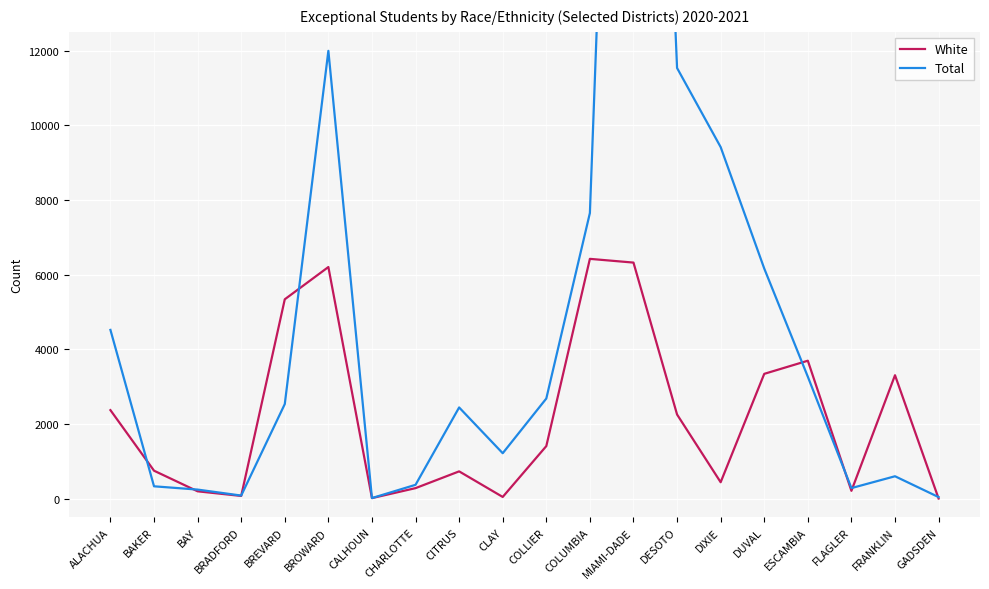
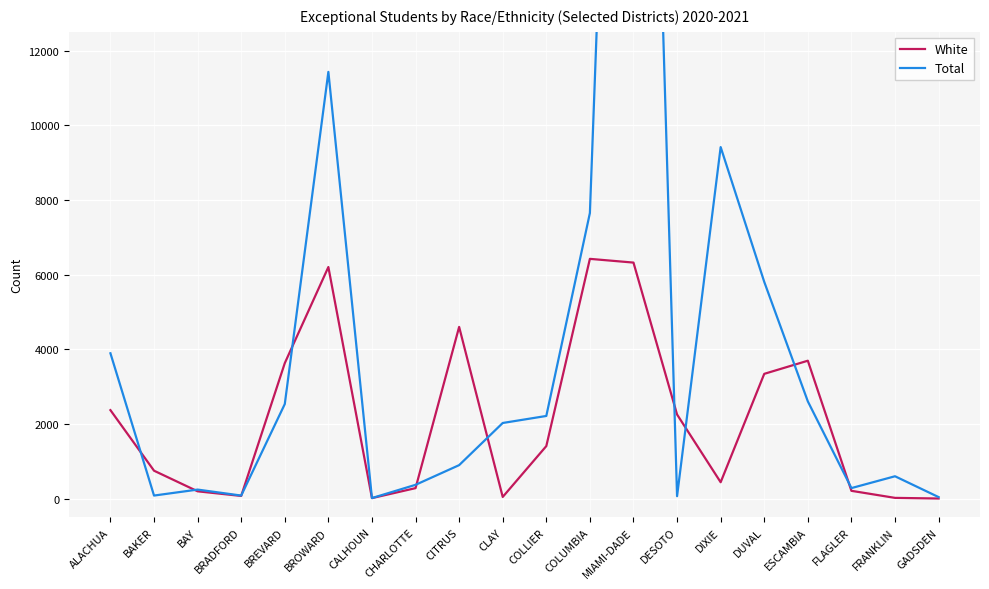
Total, ALACHUA: 4500 -> 3900
Total, BAKER: 300 -> 100
White, BREVARD: 5300 -> 3600
Total, BROWARD: 12000 -> 11400
White, CITRUS: 700 -> 4600
Total, CITRUS: 2400 -> 900
Total, CLAY: 1200 -> 2000
Total, COLLIER: 2700 -> 2200
Total, DESOTO: 11500 -> 100
Total, DUVAL: 6200 -> 5800
Total, ESCAMBIA: 3300 -> 2600
White, FRANKLIN: 3300 -> 0
